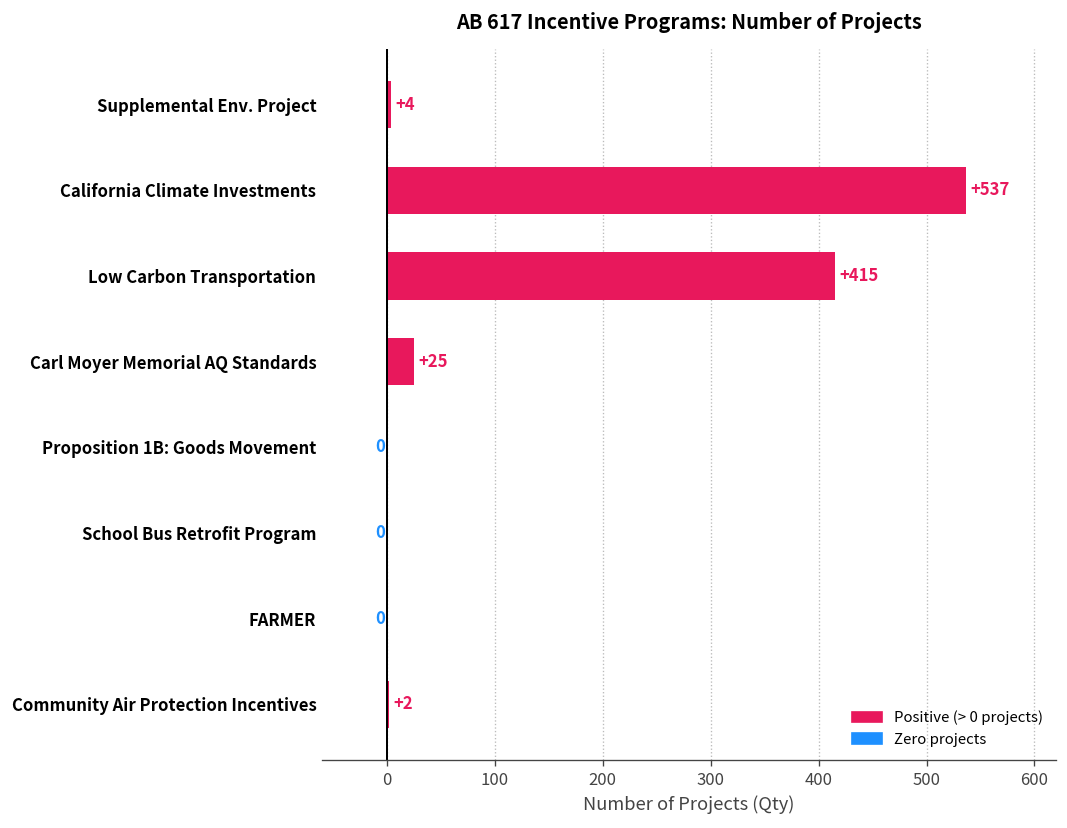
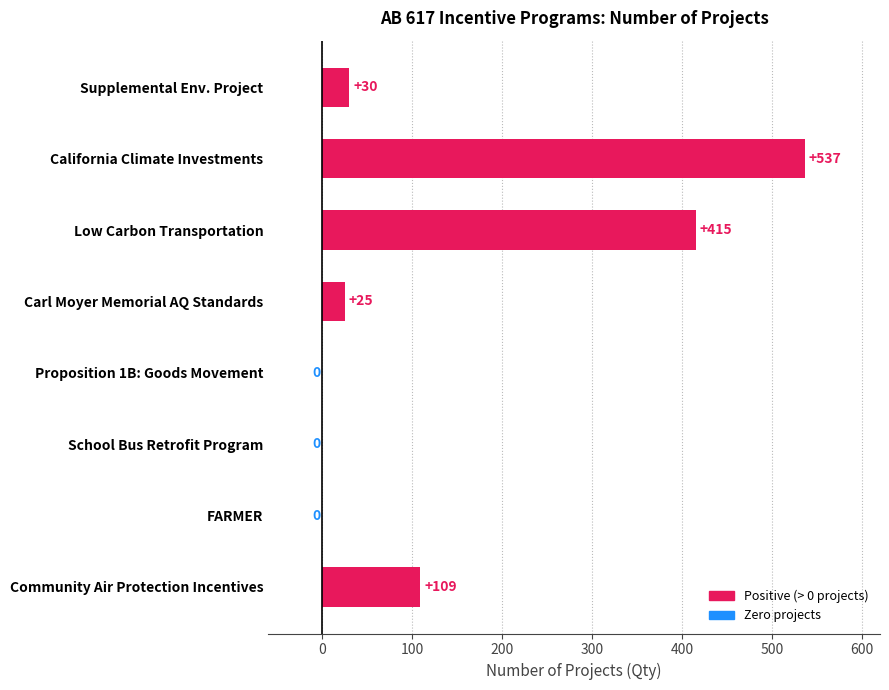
Supplemental Env. Project: +4 -> +30
Community Air Protection Incentives: +2 -> +109
